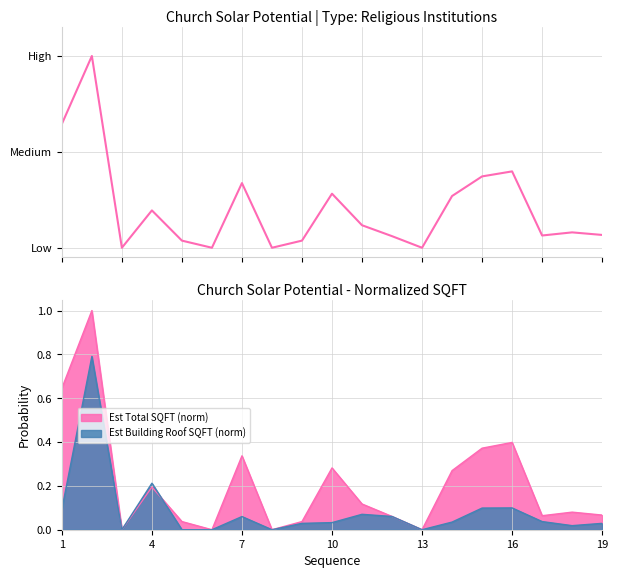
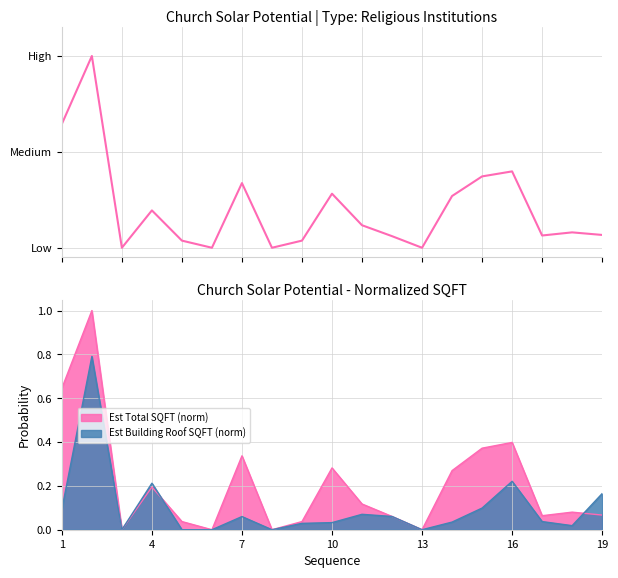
Church Solar Potential - Normalized SQFT, Est Building Roof SQFT (norm), 16: 0.10 -> 0.22
Church Solar Potential - Normalized SQFT, Est Building Roof SQFT (norm), 19: 0.03 -> 0.17
